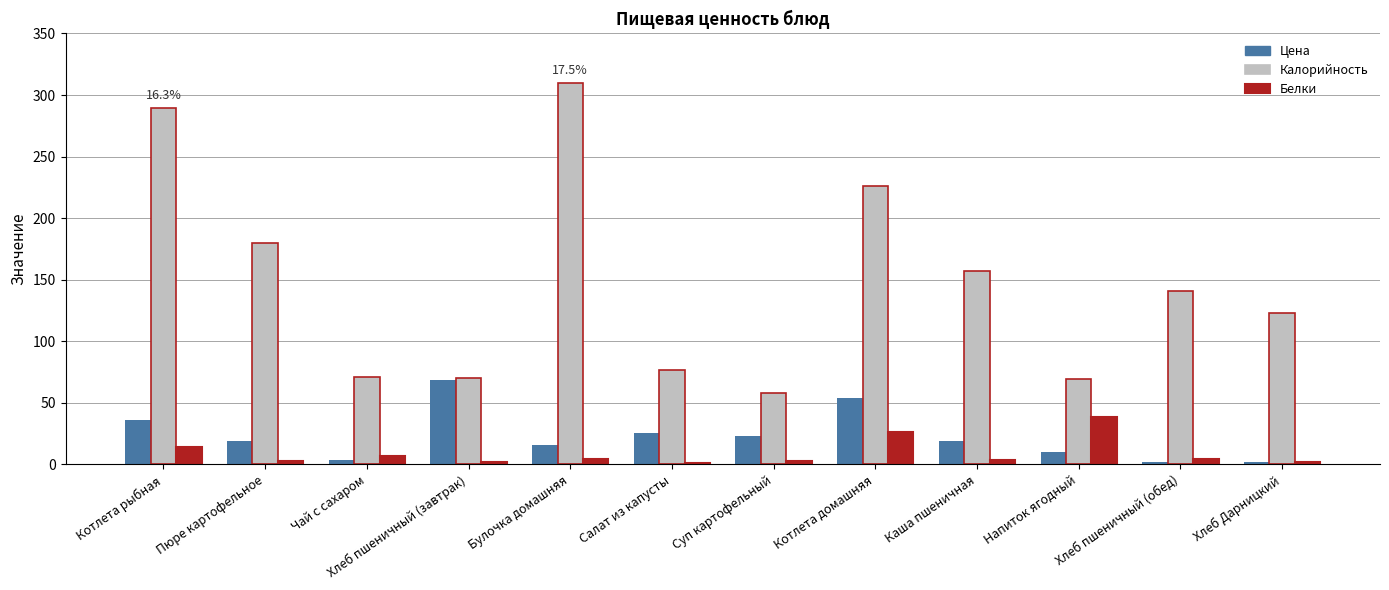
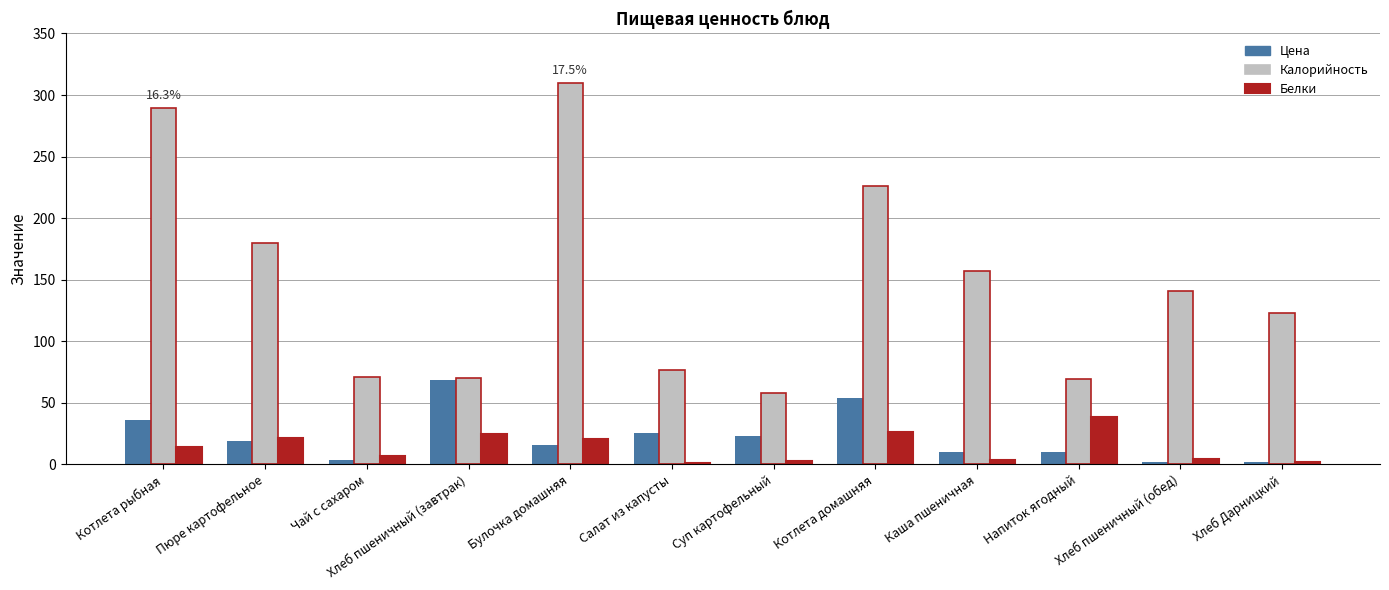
Белки, Пюре картофельное: 3 -> 21
Белки, Хлеб пшеничный (завтрак): 2 -> 25
Белки, Булочка домашняя: 5 -> 21
Цена, Каша пшеничная: 19 -> 10
